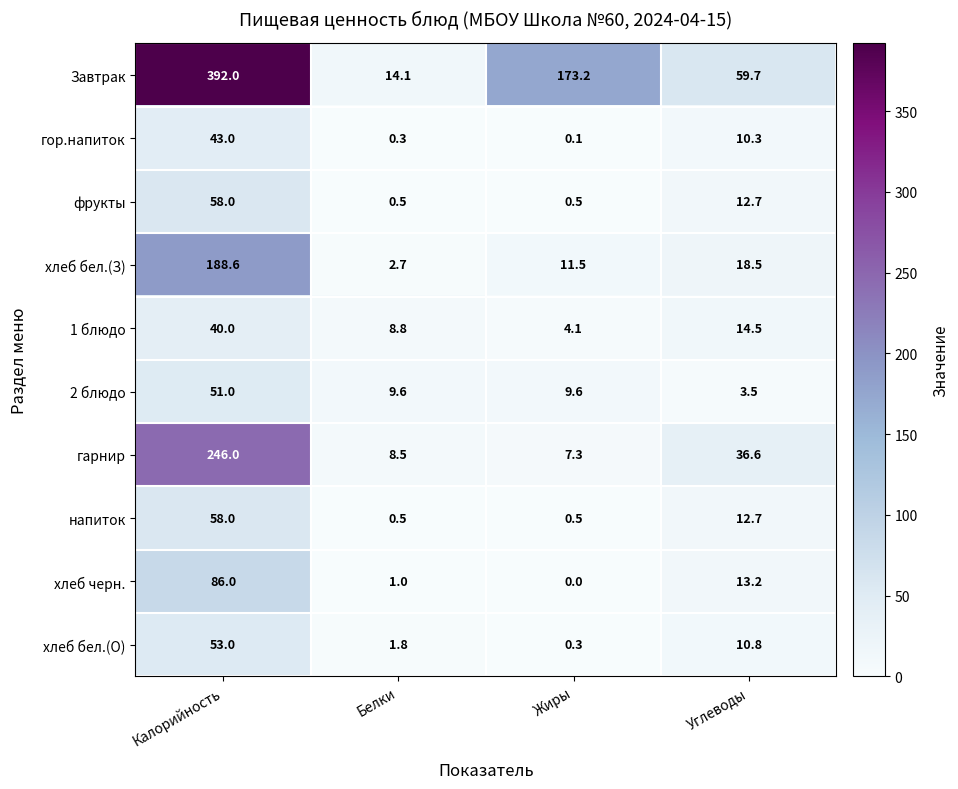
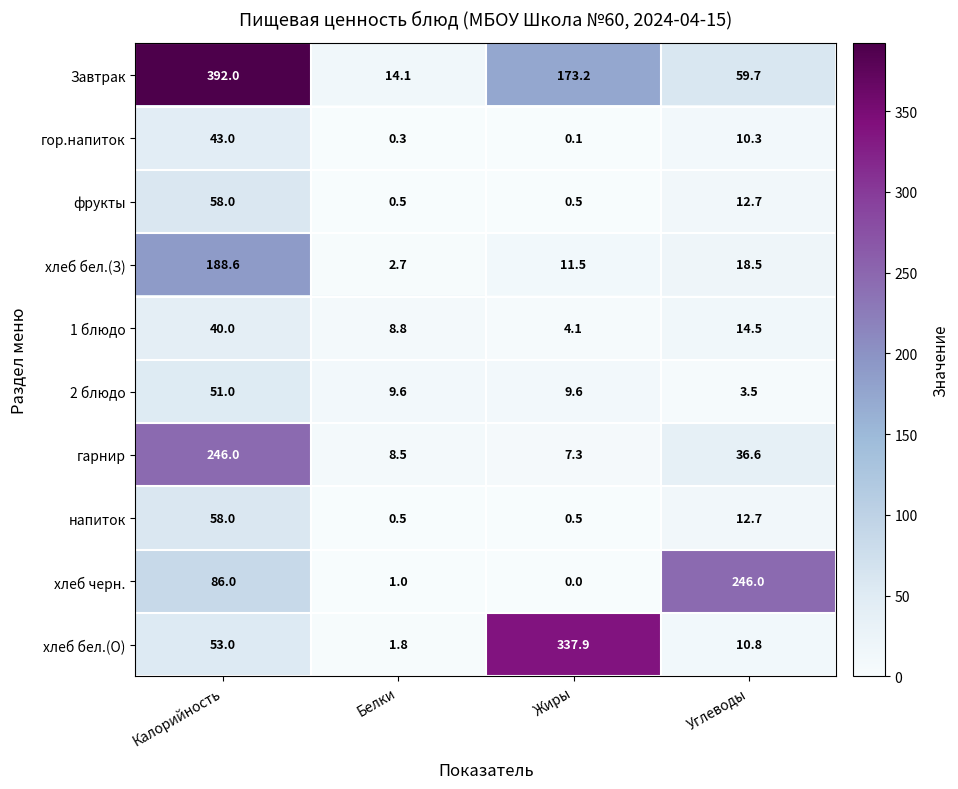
хлеб черн., Углеводы: 13.2 -> 246.0
хлеб бел.(О), Жиры: 0.3 -> 337.9
